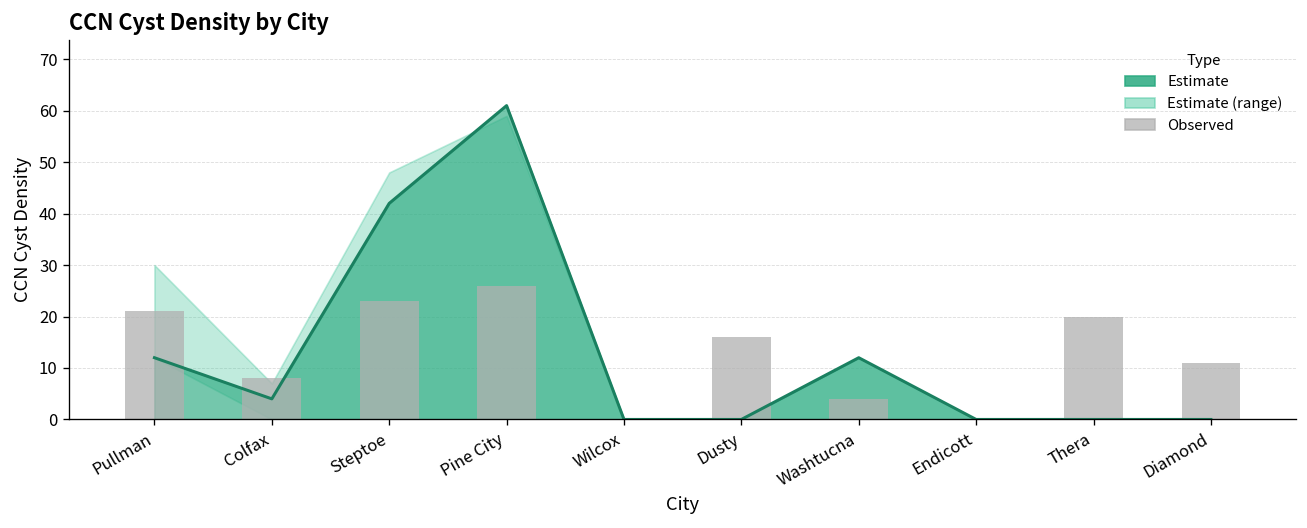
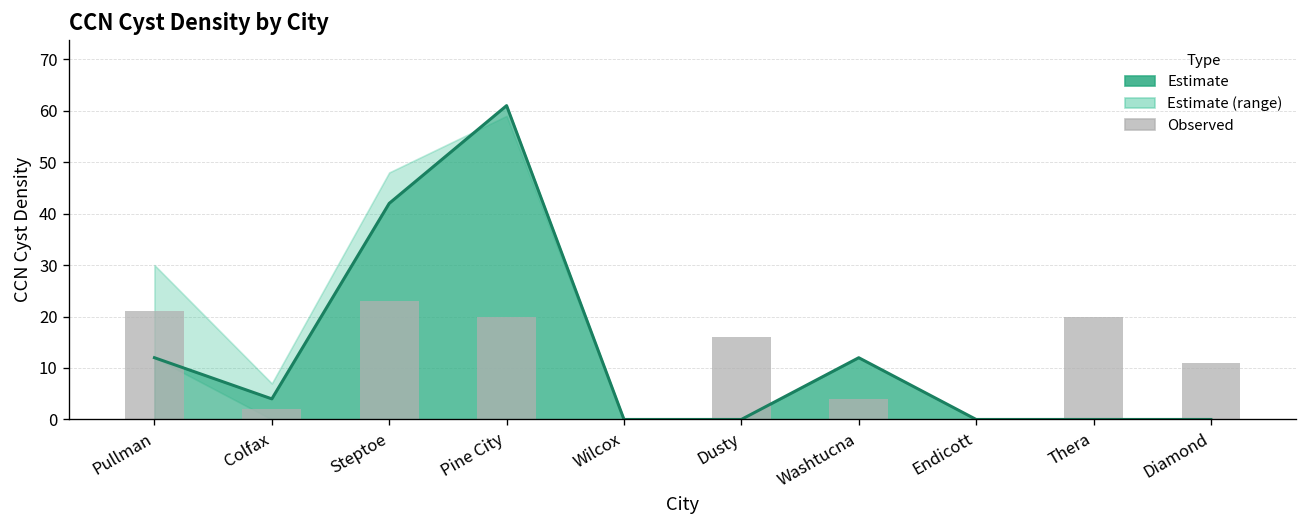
Observed, Colfax: 8 -> 2
Observed, Pine City: 26 -> 20
